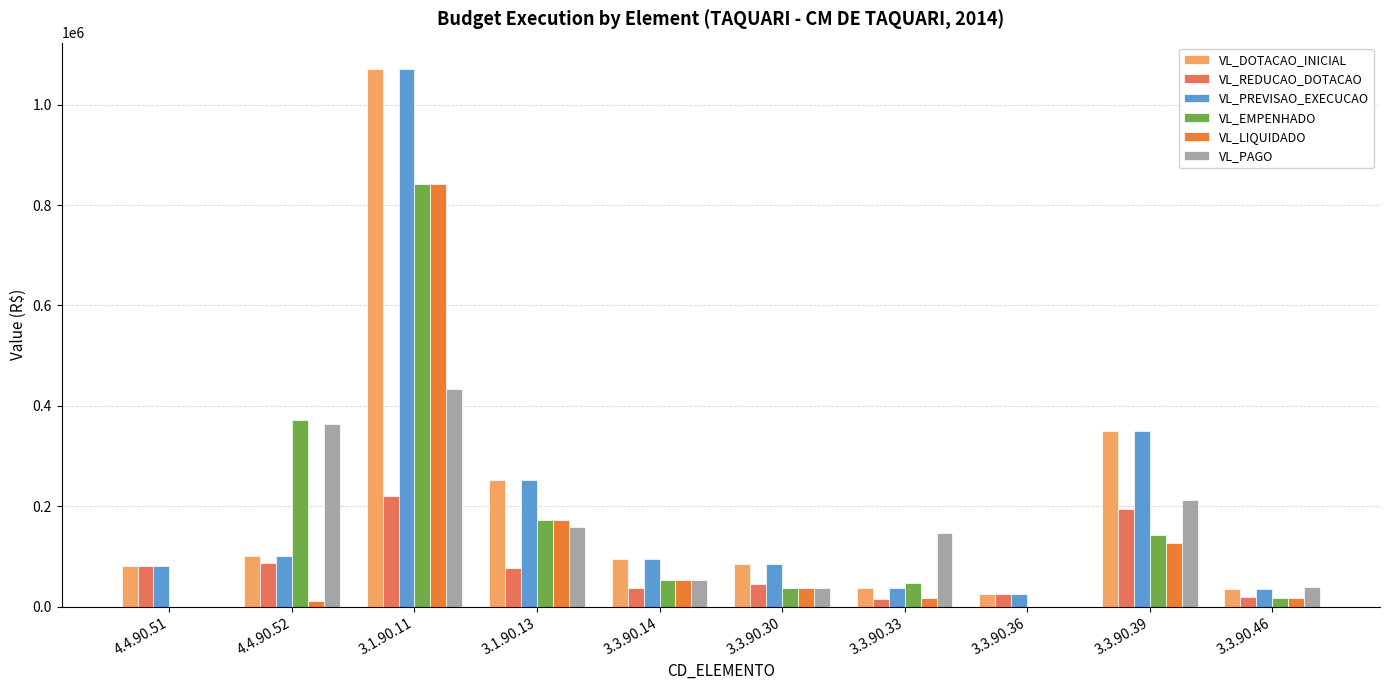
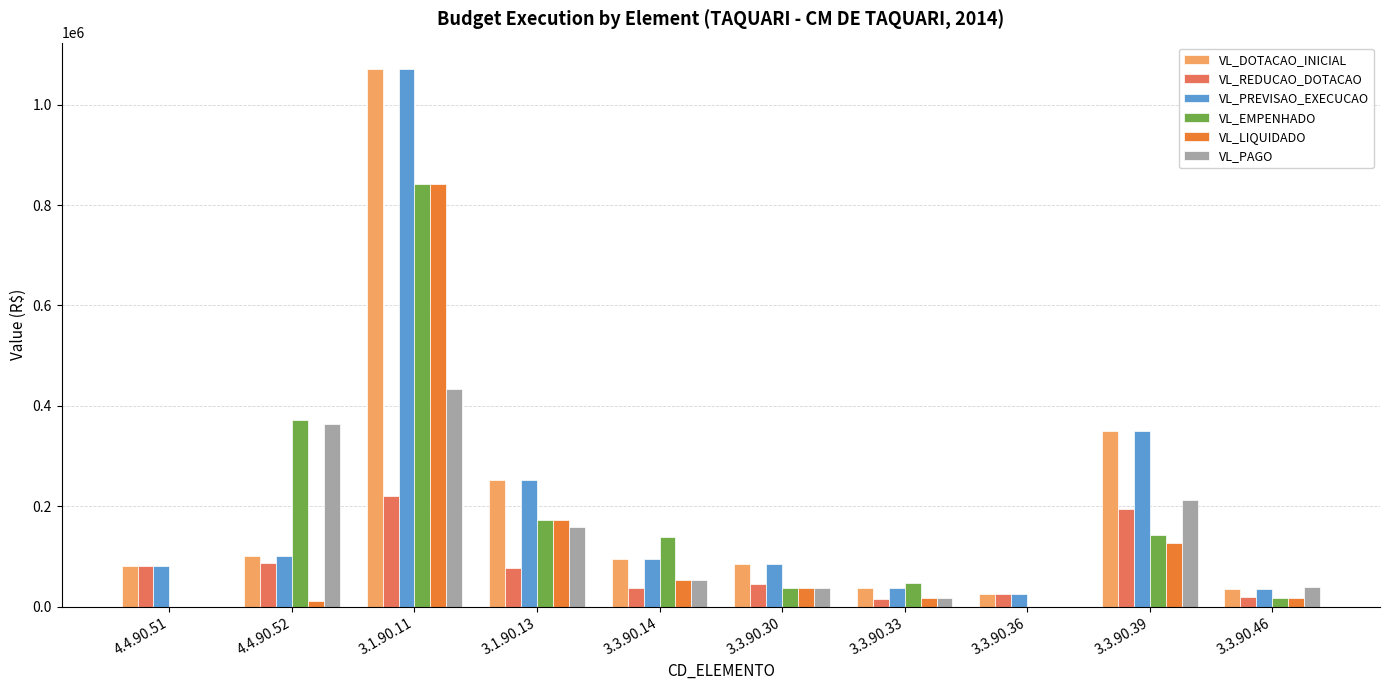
VL_EMPENHADO, 3.3.90.14: 50000 -> 140000
VL_PAGO, 3.3.90.33: 150000 -> 20000
